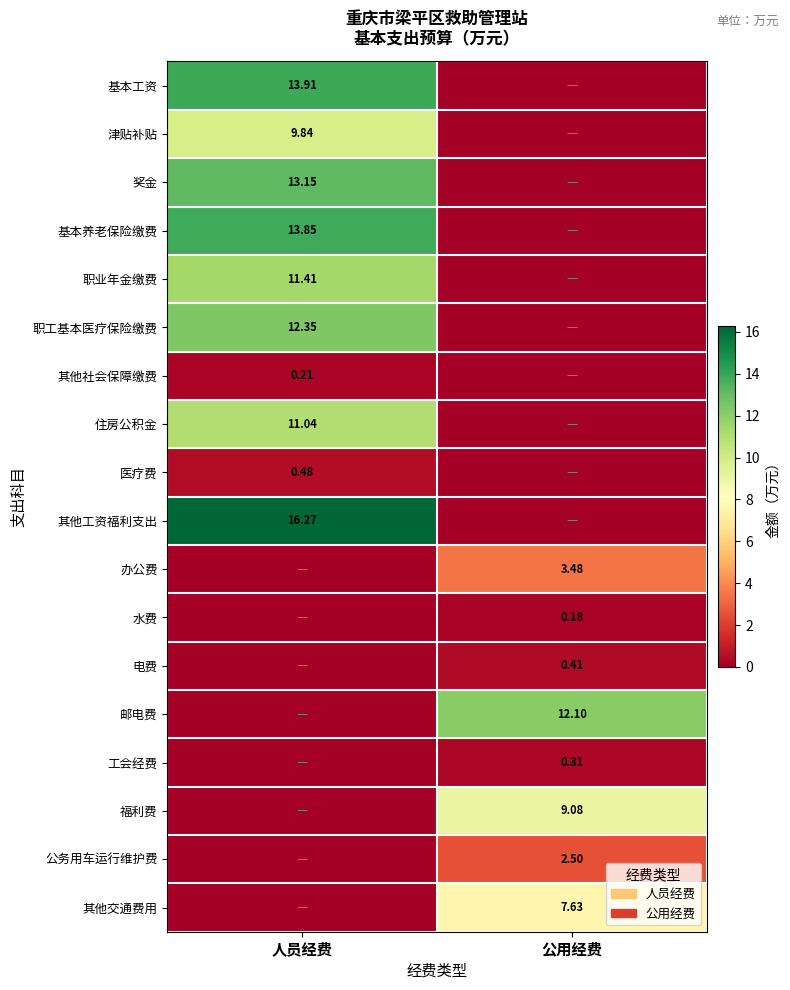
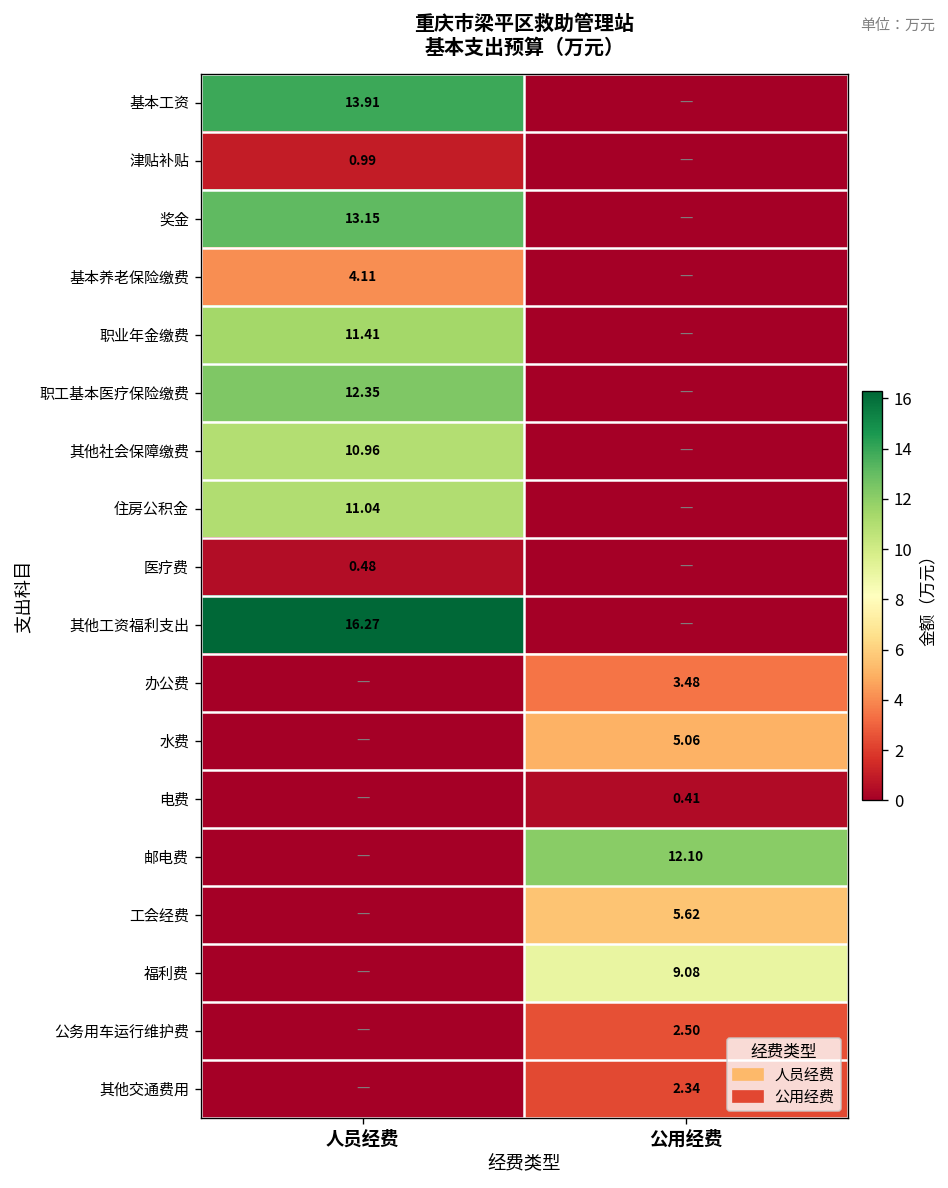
津贴补贴, 人员经费: 9.84 -> 0.99
基本养老保险缴费, 人员经费: 13.85 -> 4.11
其他社会保障缴费, 人员经费: 0.21 -> 10.96
水费, 公用经费: 0.18 -> 5.06
工会经费, 公用经费: 0.31 -> 5.62
其他交通费用, 公用经费: 7.63 -> 2.34
